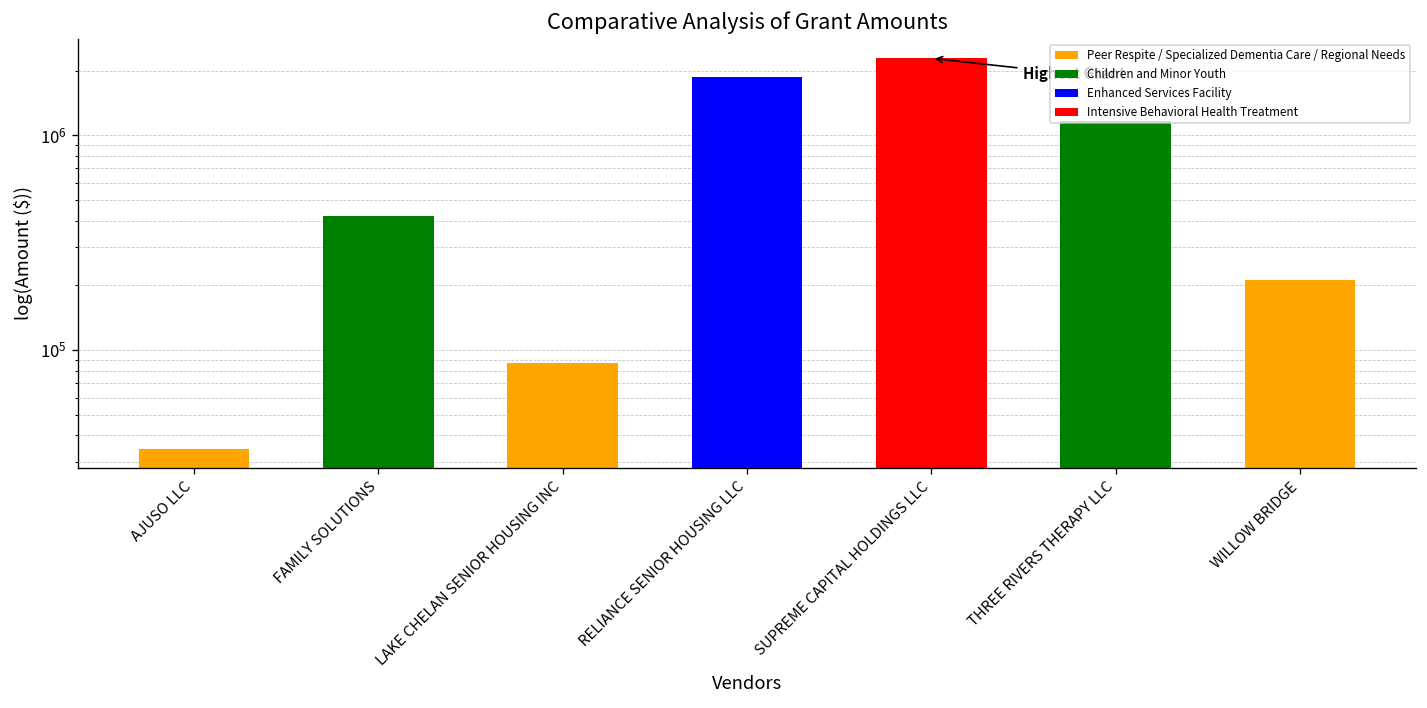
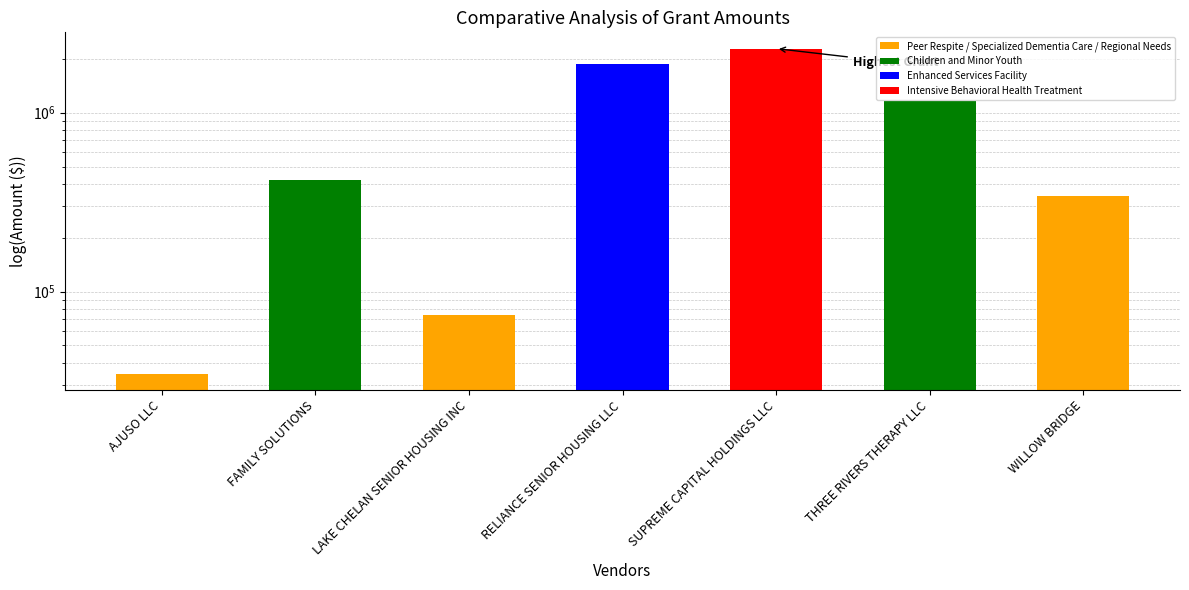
LAKE CHELAN SENIOR HOUSING INC: 90000 -> 74000
WILLOW BRIDGE: 210000 -> 340000
